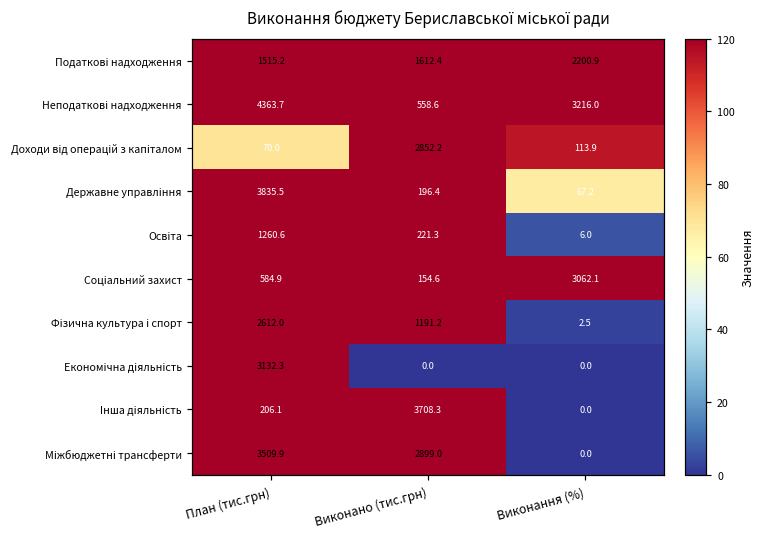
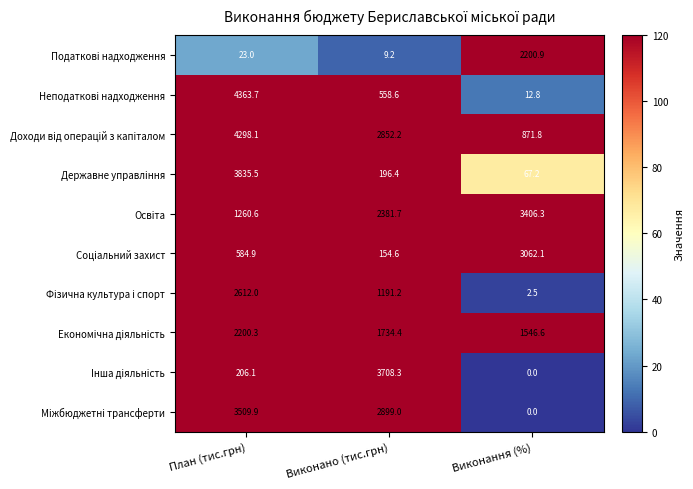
Податкові надходження, План (тис.грн): 1515.2 -> 23.0
Податкові надходження, Виконано (тис.грн): 1612.4 -> 9.2
Неподаткові надходження, Виконання (%): 3216.0 -> 12.8
Доходи від операцій з капіталом, План (тис.грн): 70.0 -> 4298.1
Доходи від операцій з капіталом, Виконання (%): 113.9 -> 871.8
Освіта, Виконано (тис.грн): 221.3 -> 2381.7
Освіта, Виконання (%): 6.0 -> 3406.3
Економічна діяльність, План (тис.грн): 3132.3 -> 2200.3
Економічна діяльність, Виконано (тис.грн): 0.0 -> 1734.4
Економічна діяльність, Виконання (%): 0.0 -> 1546.6
